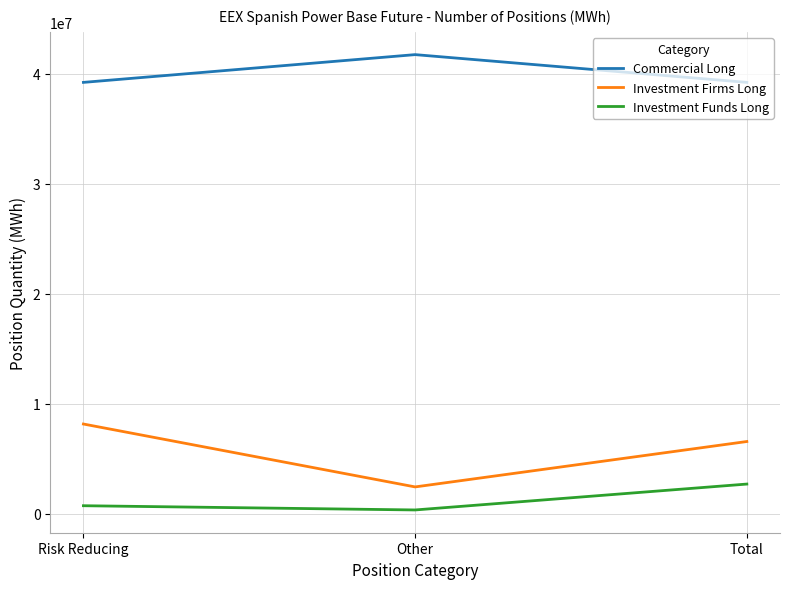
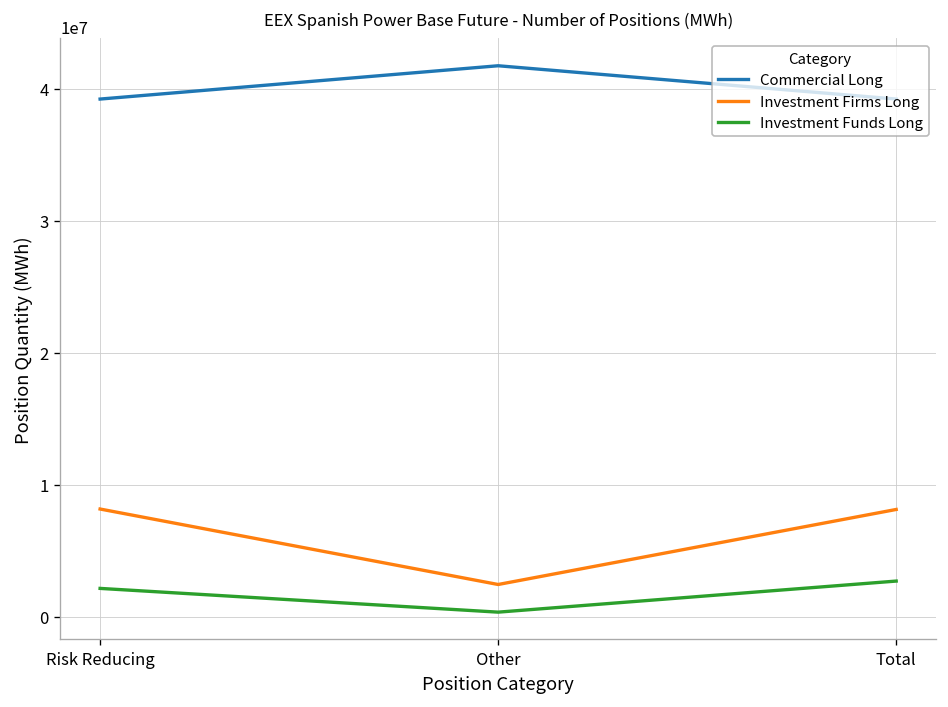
Investment Funds Long, Risk Reducing: 700000 -> 2100000
Investment Firms Long, Total: 6600000 -> 8100000
